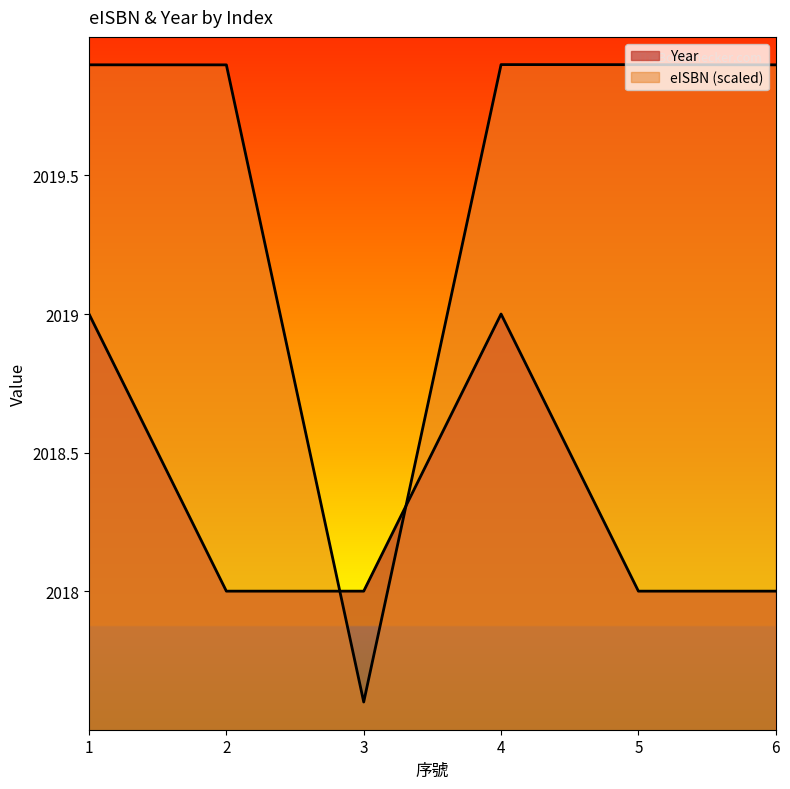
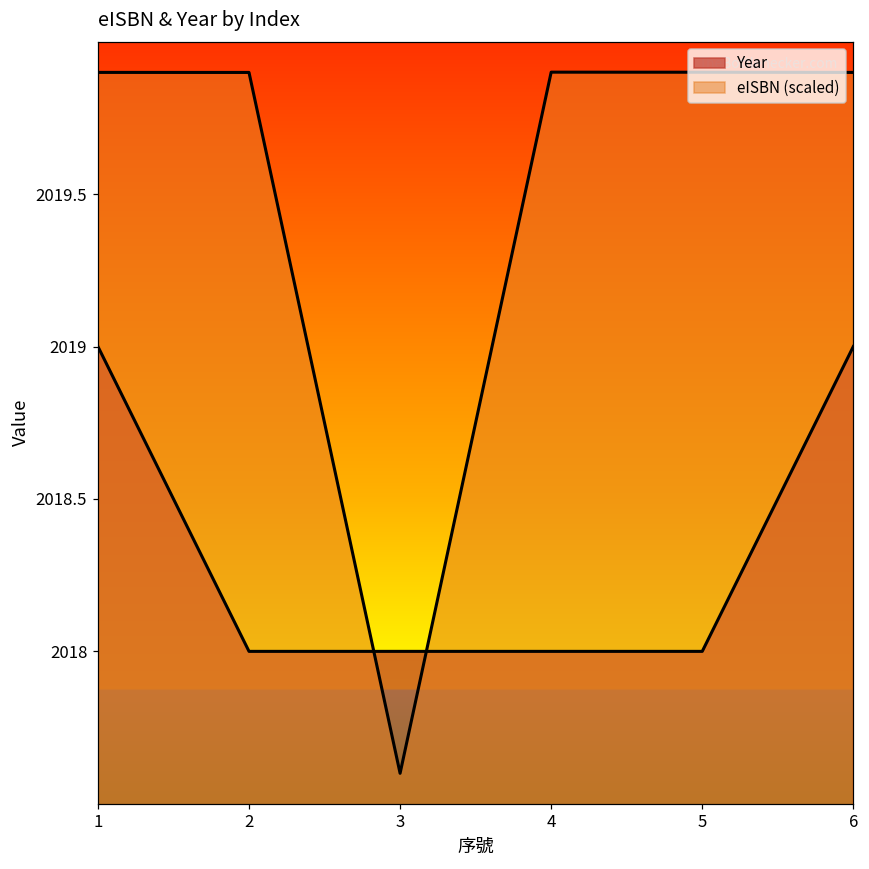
Year, 4: 2019 -> 2018
Year, 6: 2018 -> 2019
